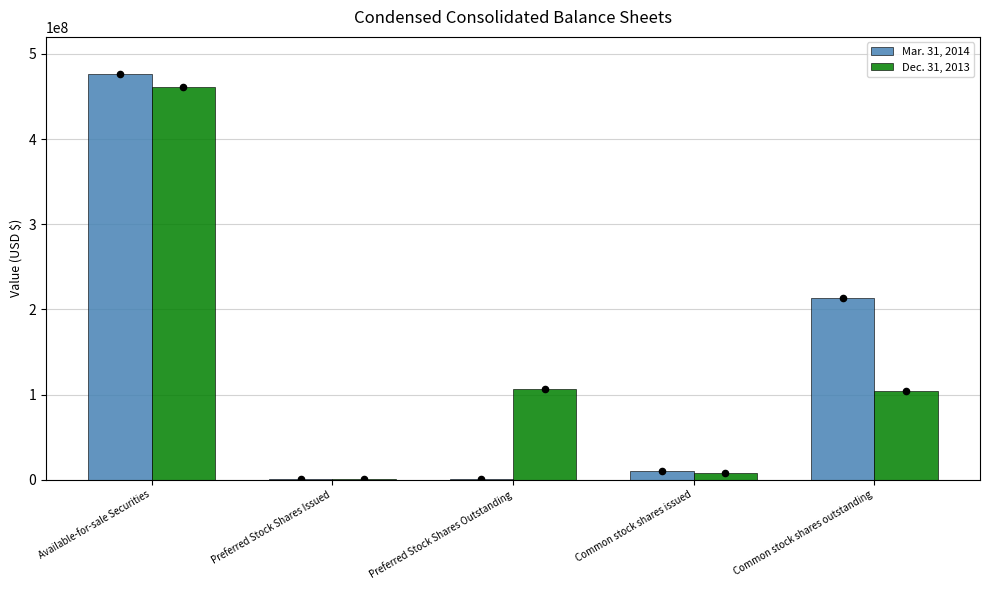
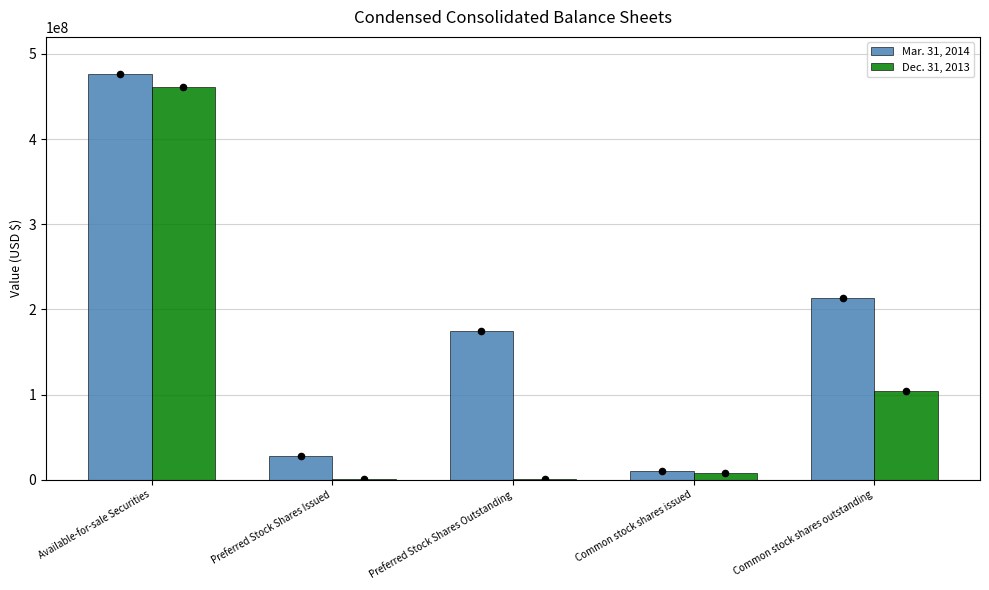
Mar. 31, 2014, Preferred Stock Shares Issued: 0 -> 30000000
Mar. 31, 2014, Preferred Stock Shares Outstanding: 0 -> 170000000
Dec. 31, 2013, Preferred Stock Shares Outstanding: 110000000 -> 0
